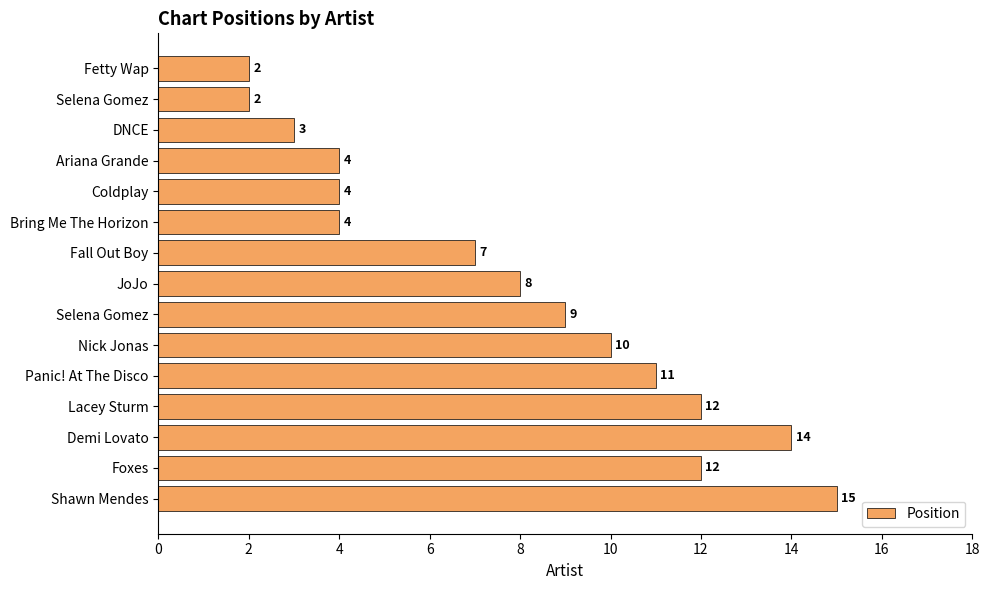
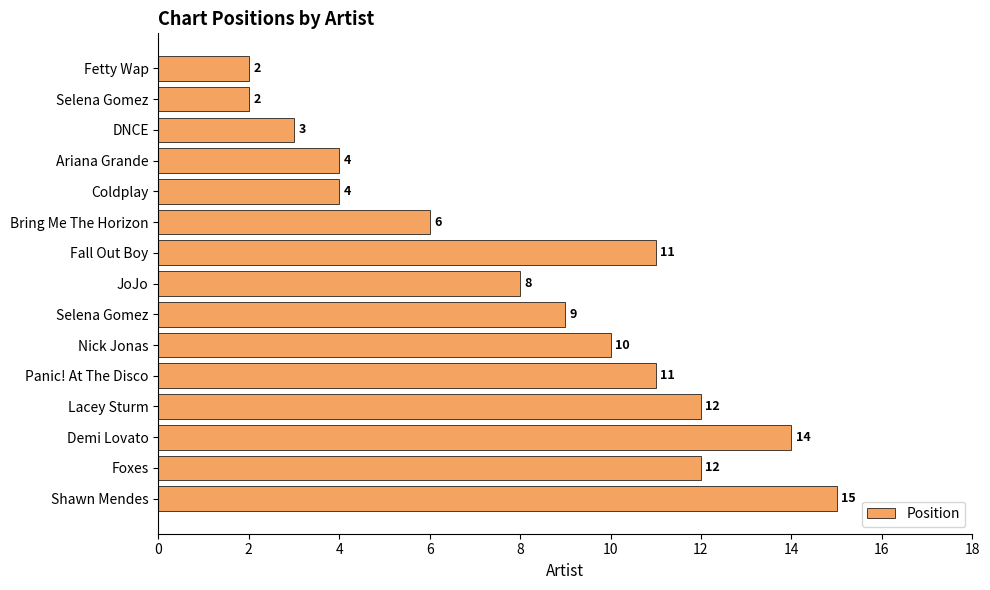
Bring Me The Horizon: 4 -> 6
Fall Out Boy: 7 -> 11
